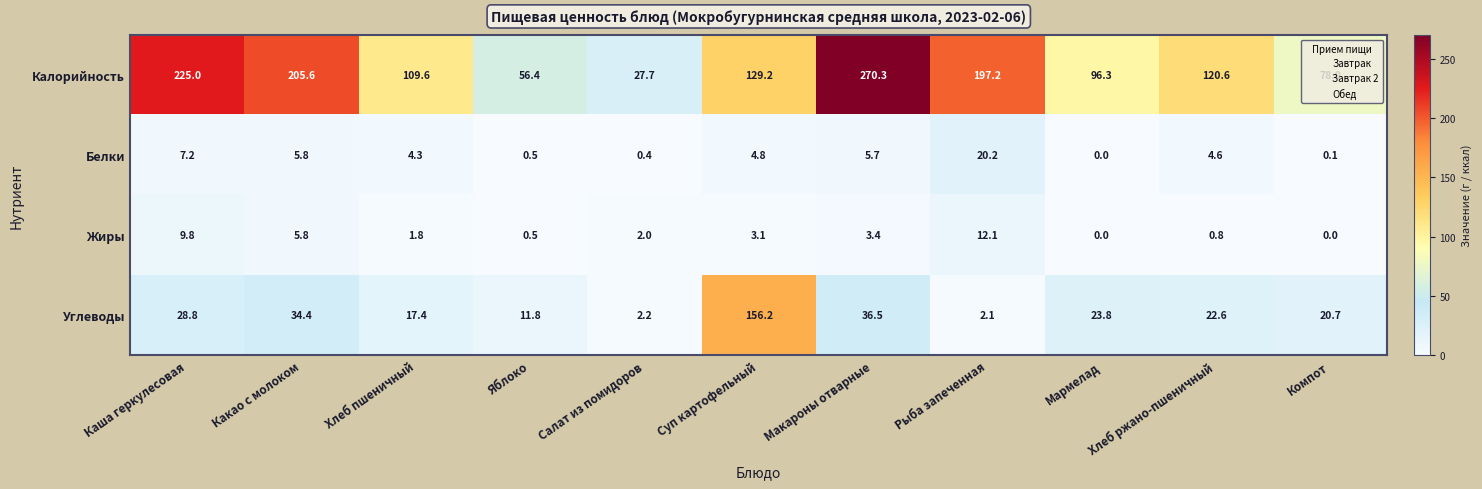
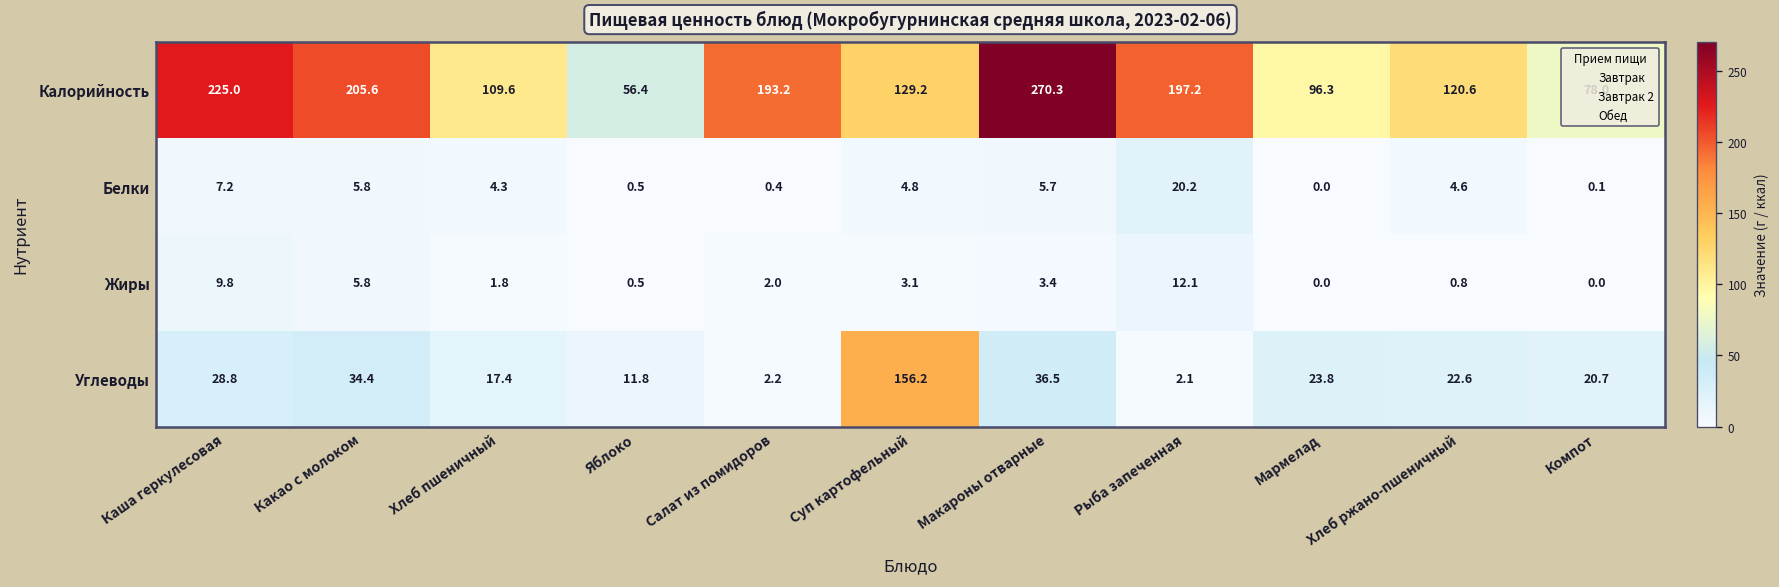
Калорийность, Салат из помидоров: 27.7 -> 193.2
